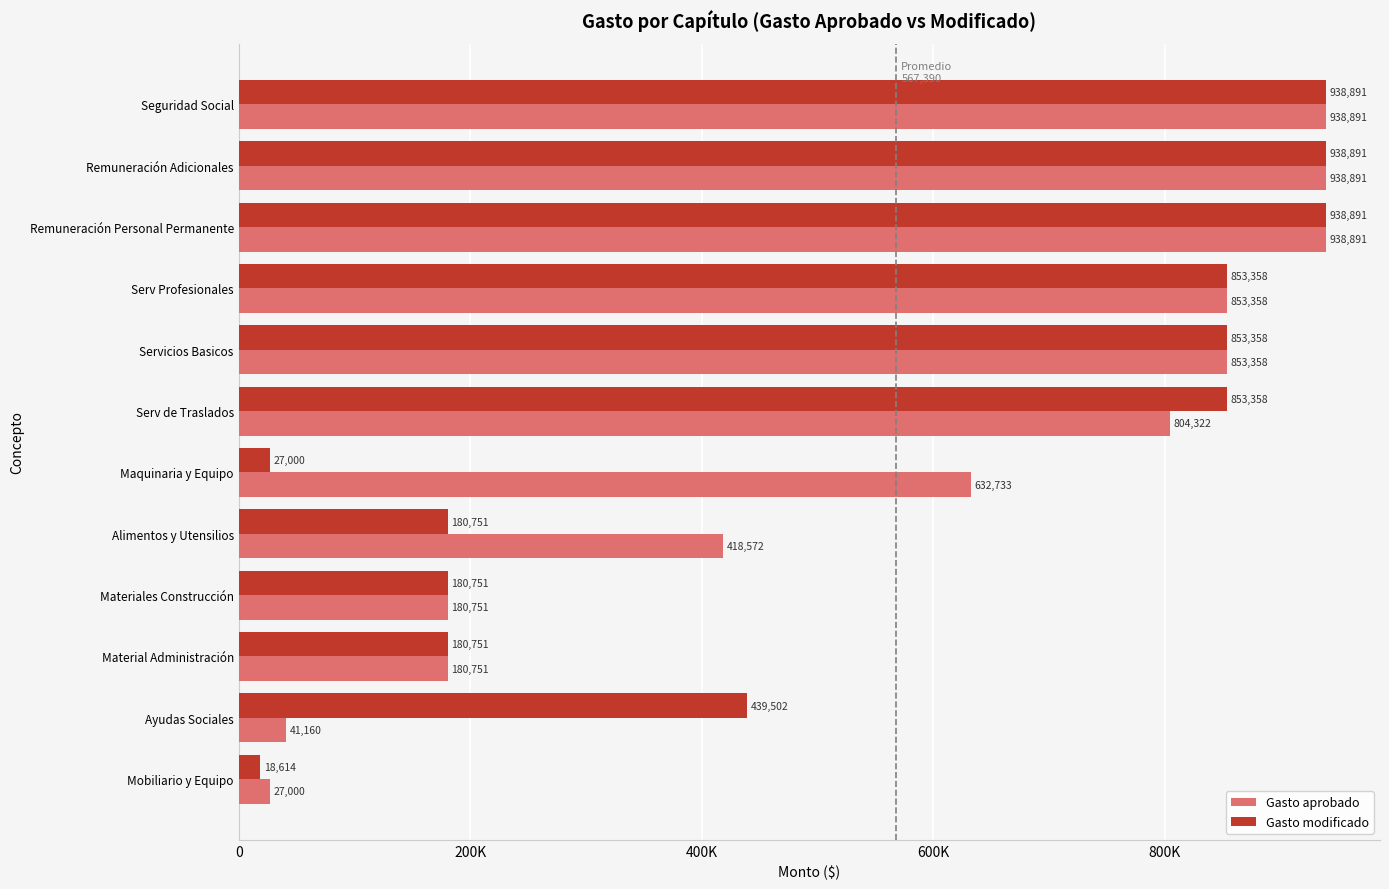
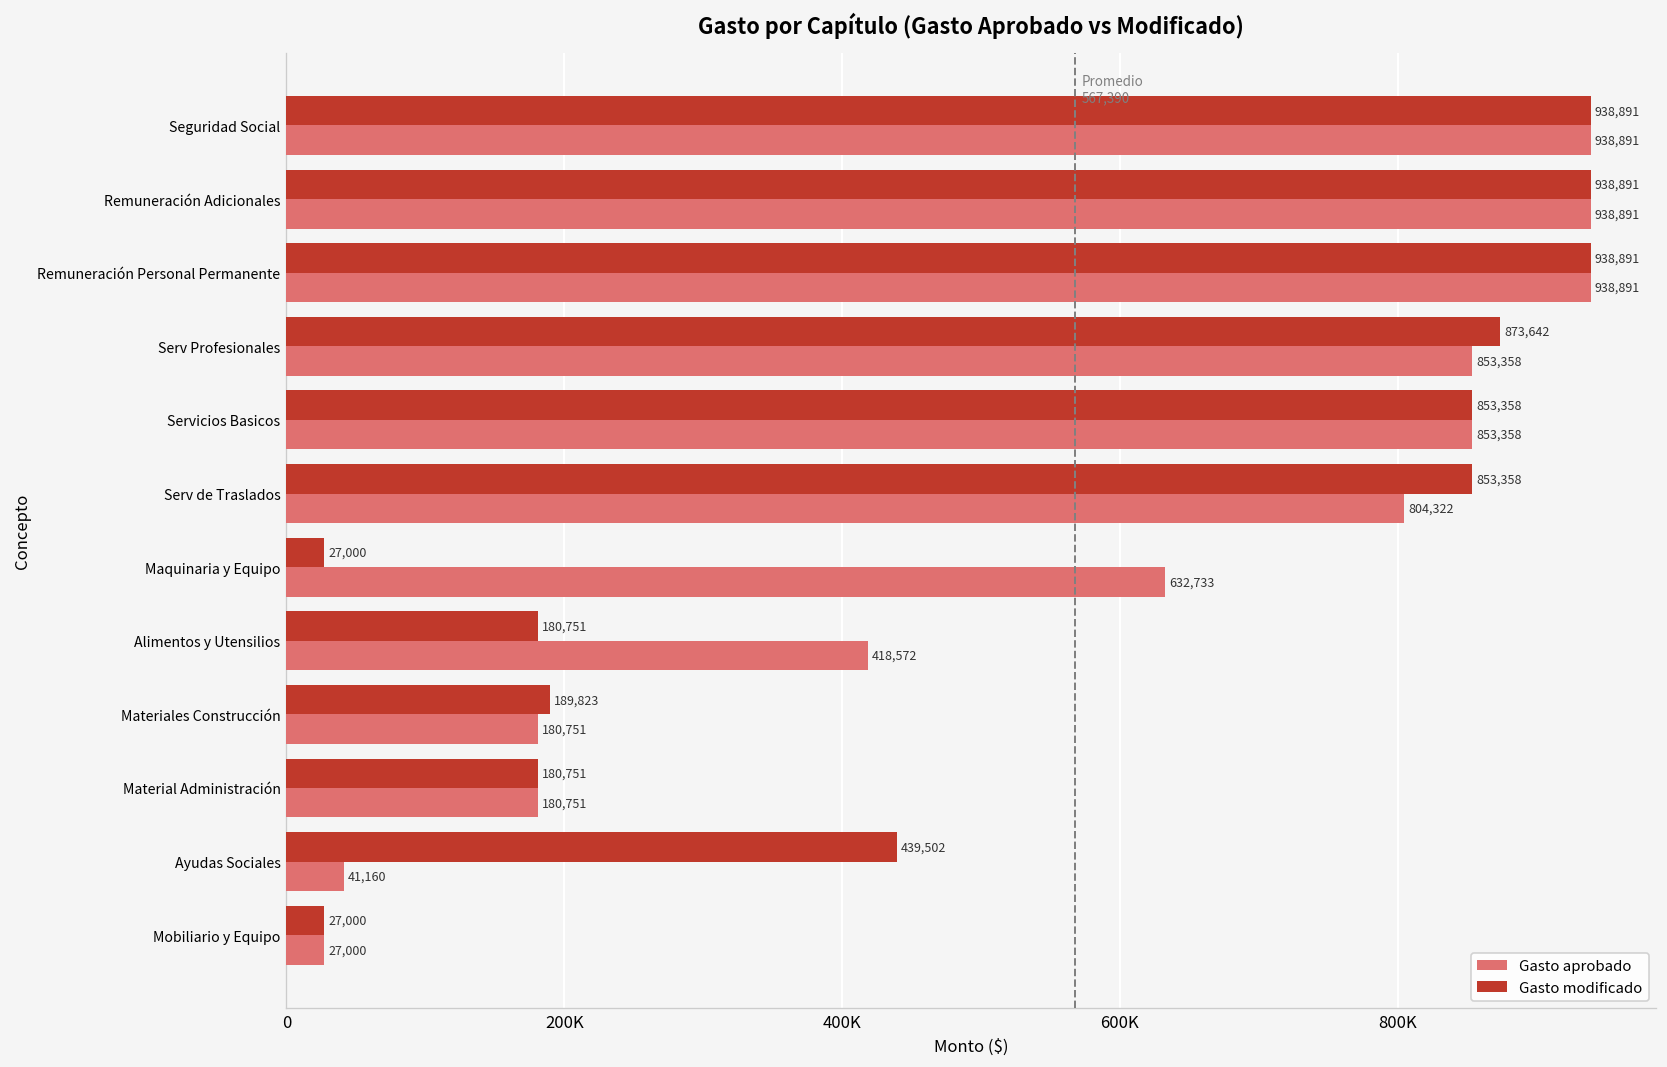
Gasto modificado, Serv Profesionales: 853,358 -> 873,642
Gasto modificado, Materiales Construcción: 180,751 -> 189,823
Gasto modificado, Mobiliario y Equipo: 18,614 -> 27,000
